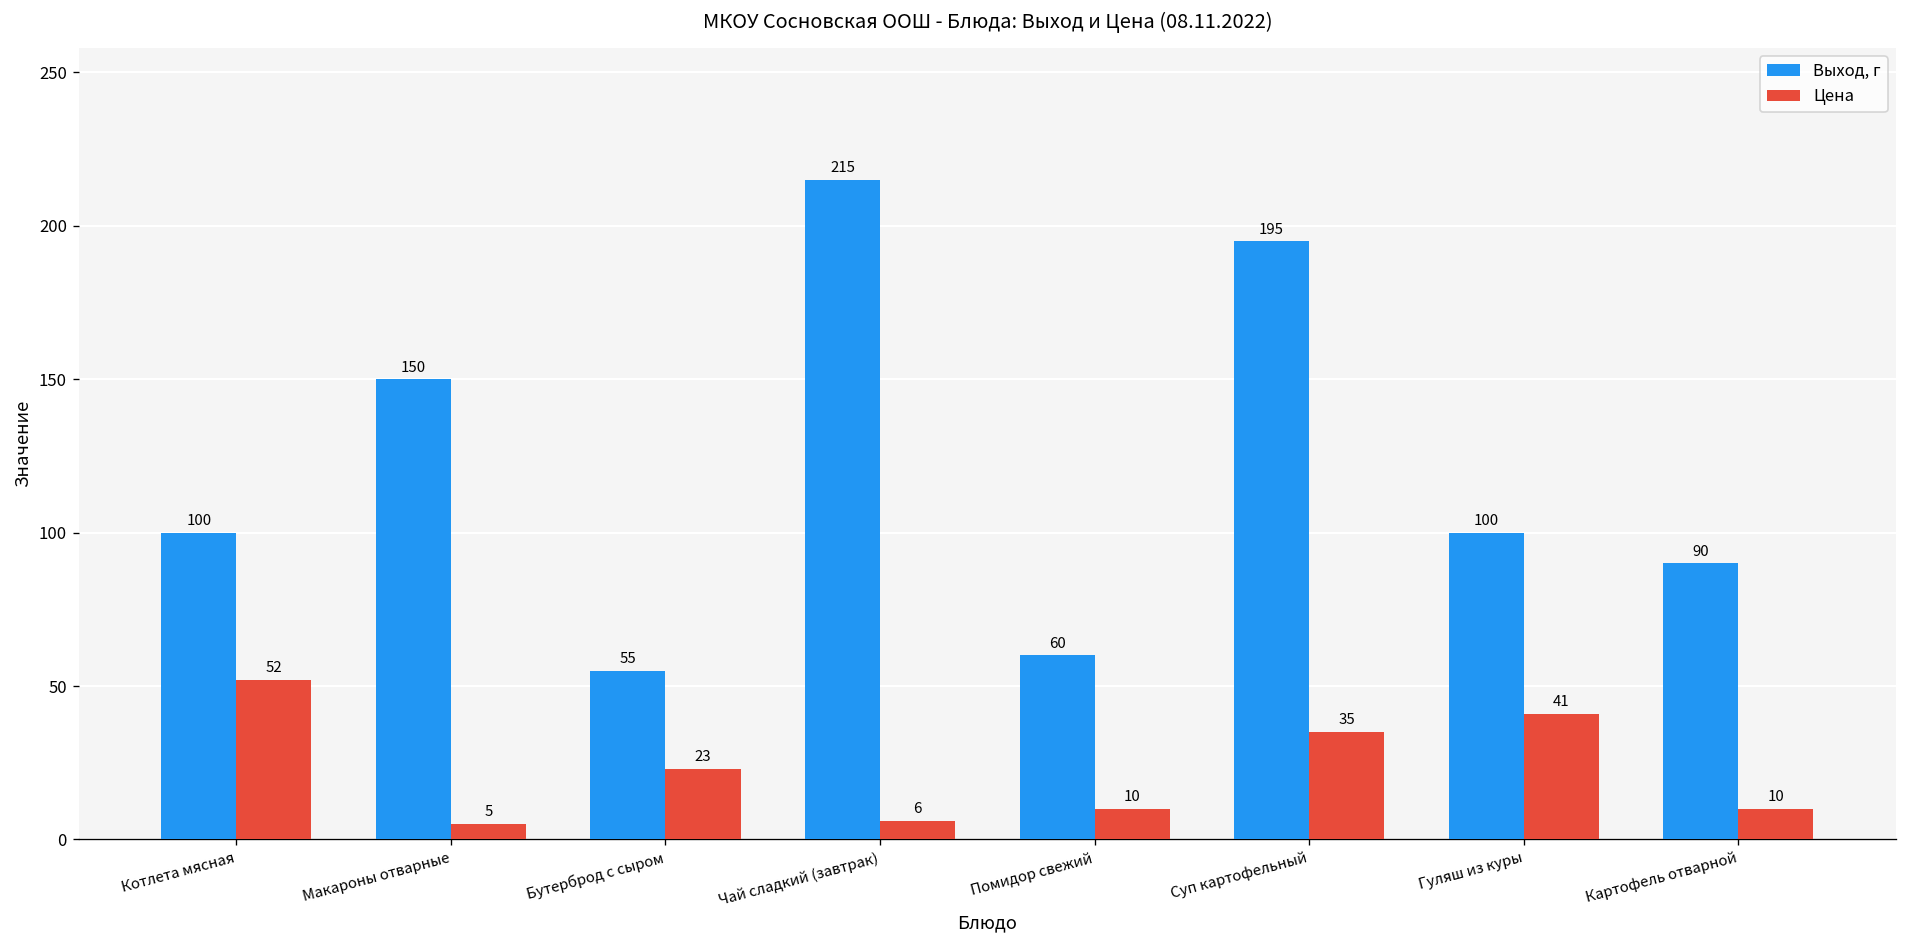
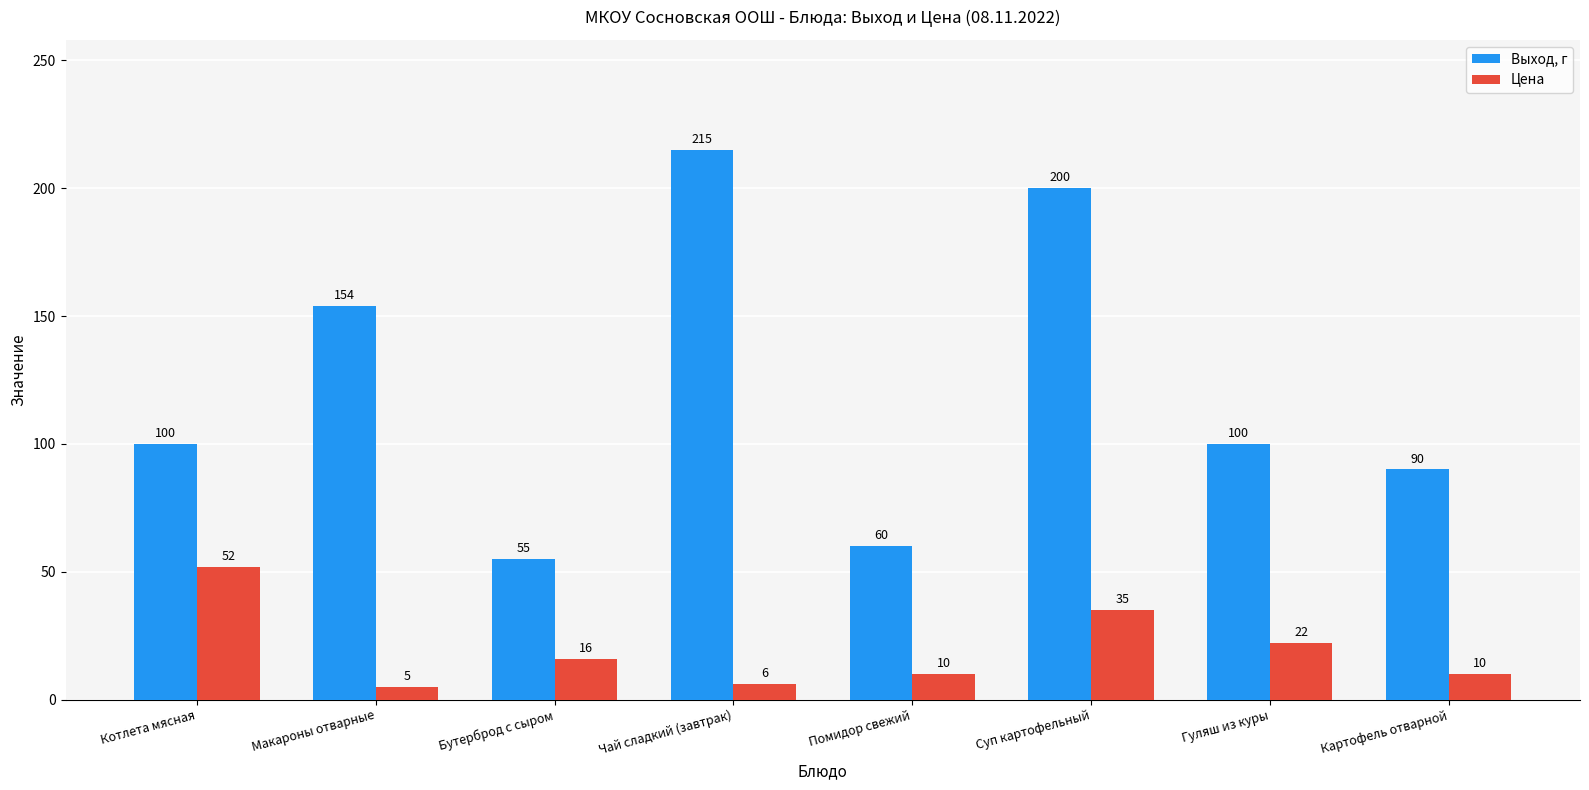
Выход, г, Макароны отварные: 150 -> 154
Цена, Бутерброд с сыром: 23 -> 16
Выход, г, Суп картофельный: 195 -> 200
Цена, Гуляш из куры: 41 -> 22
